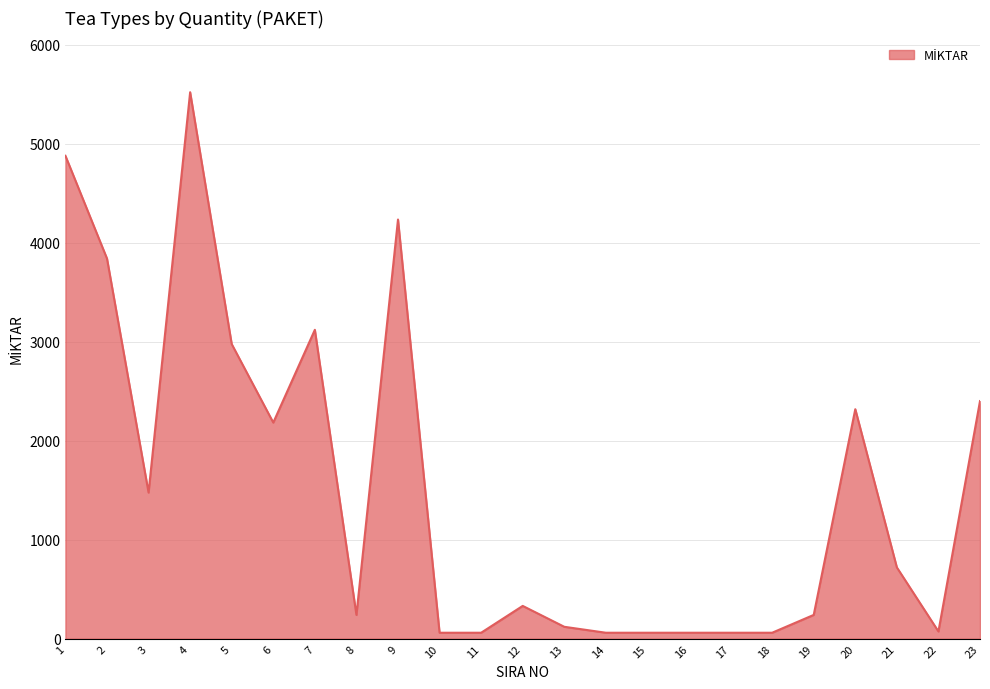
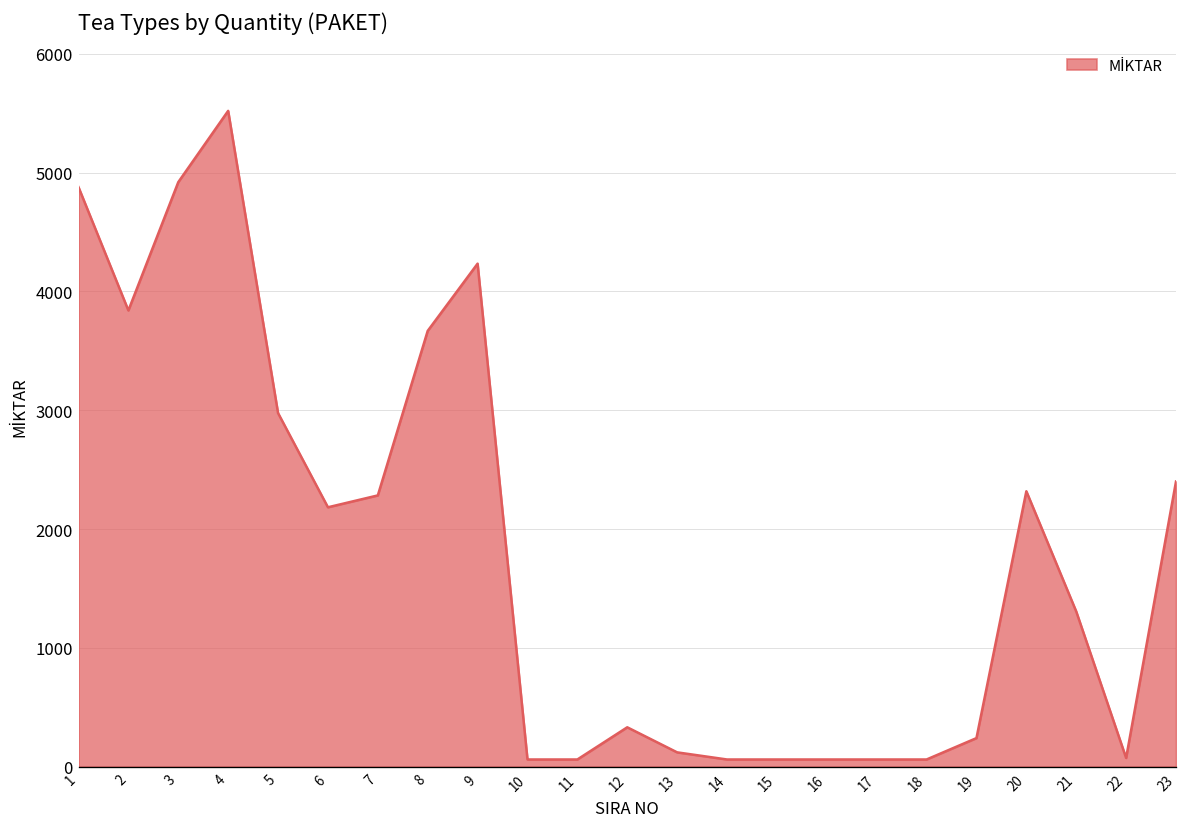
3: 1500 -> 4900
7: 3100 -> 2300
8: 200 -> 3700
21: 700 -> 1300
